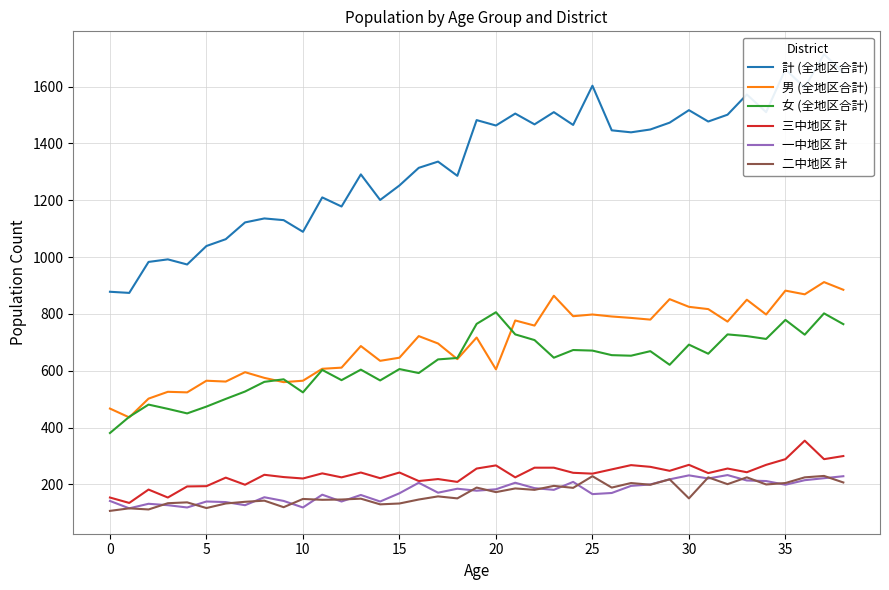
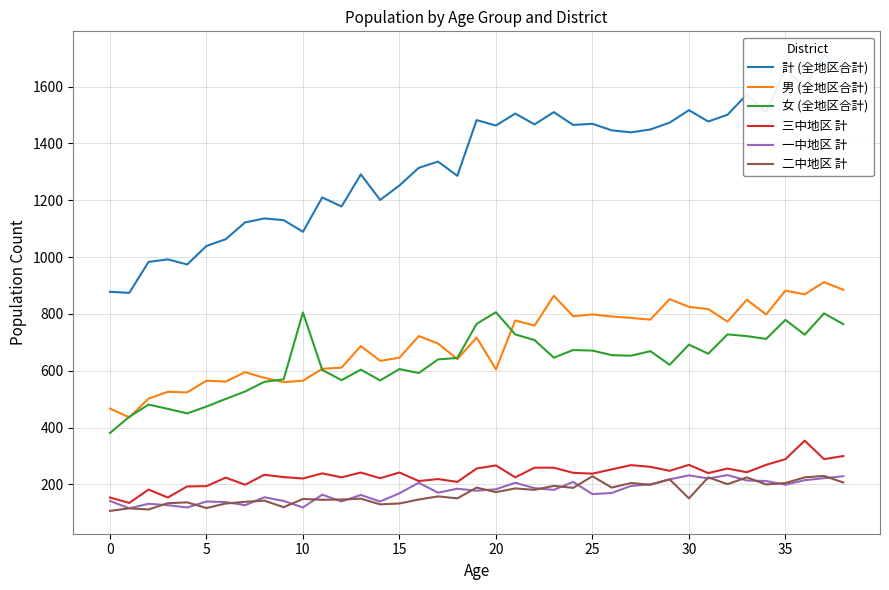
女 (全地区合計), 10: 520 -> 810
計 (全地区合計), 25: 1600 -> 1470
